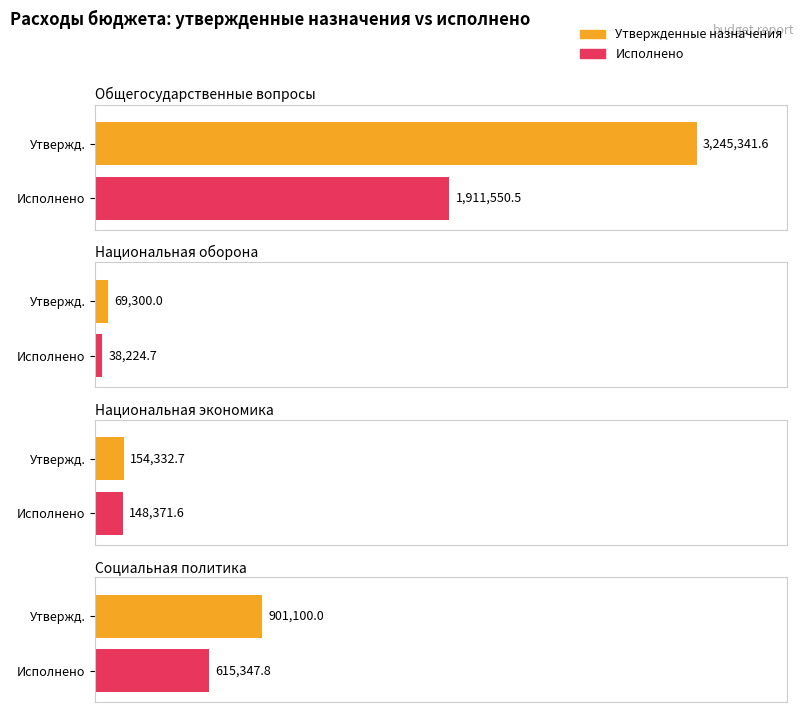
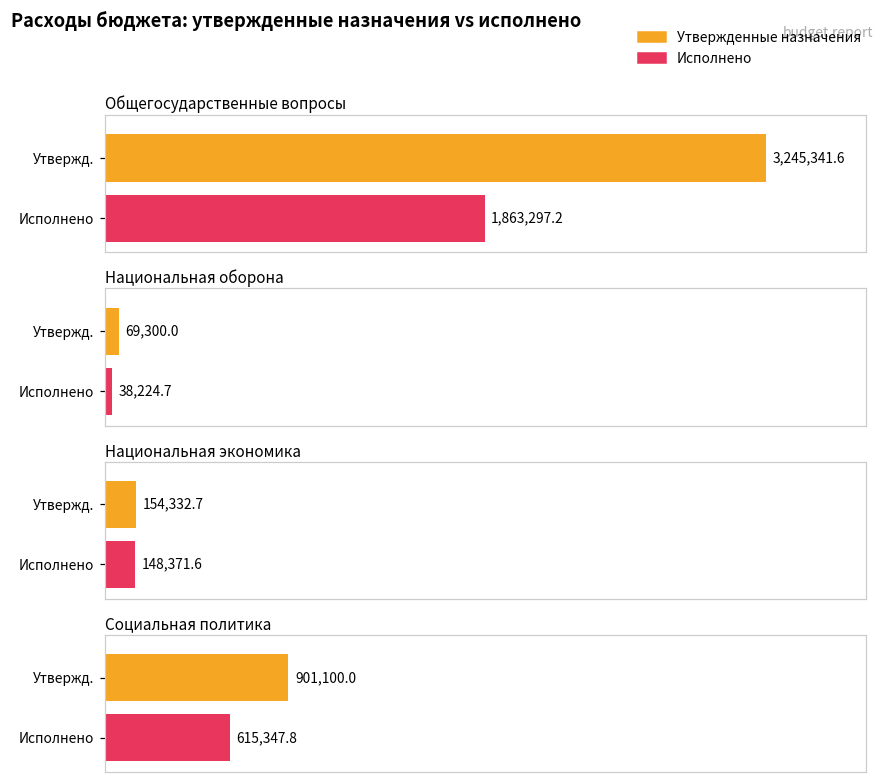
Общегосударственные вопросы, Исполнено: 1,911,550.5 -> 1,863,297.2
